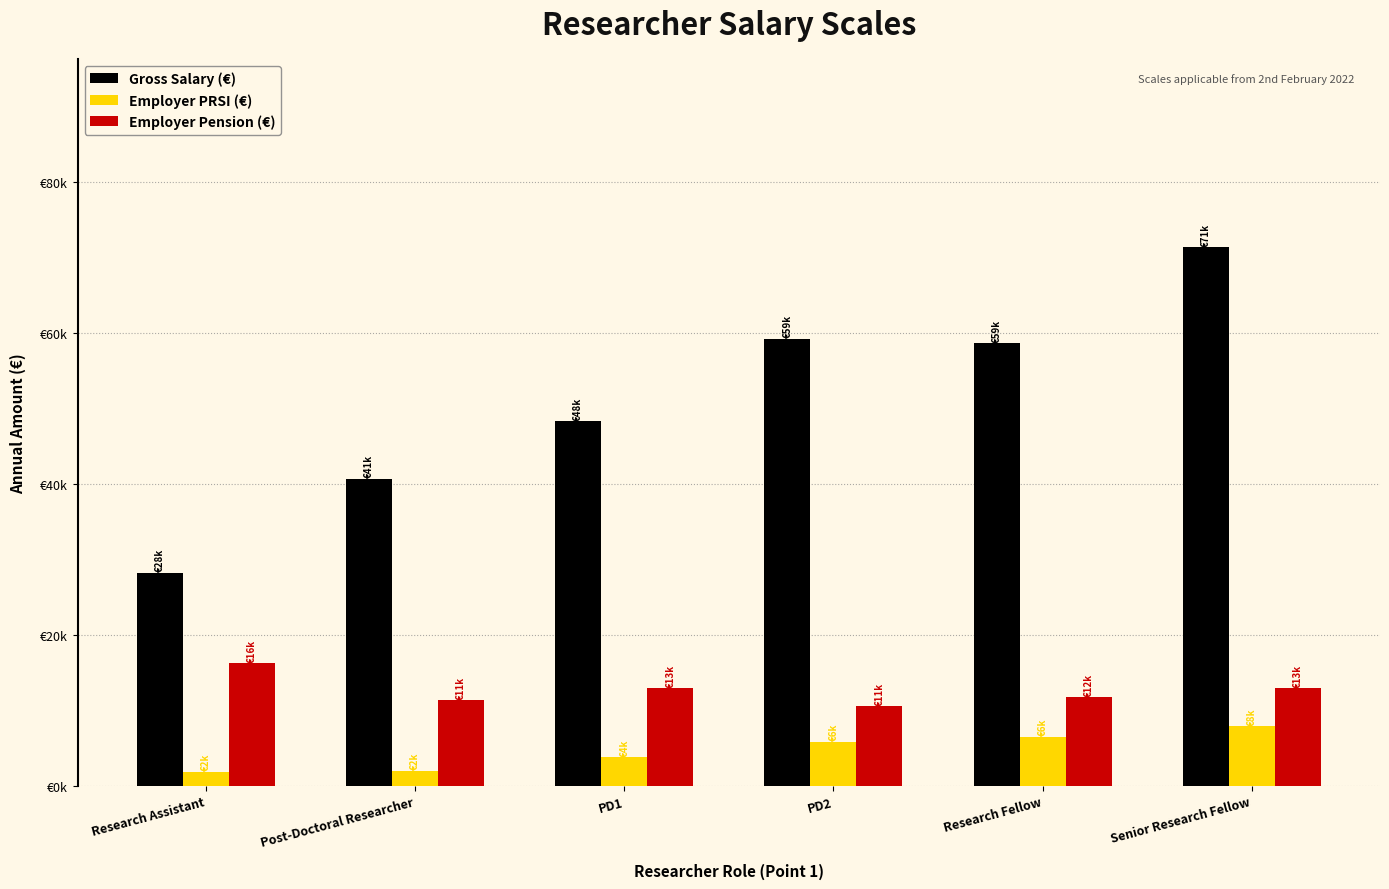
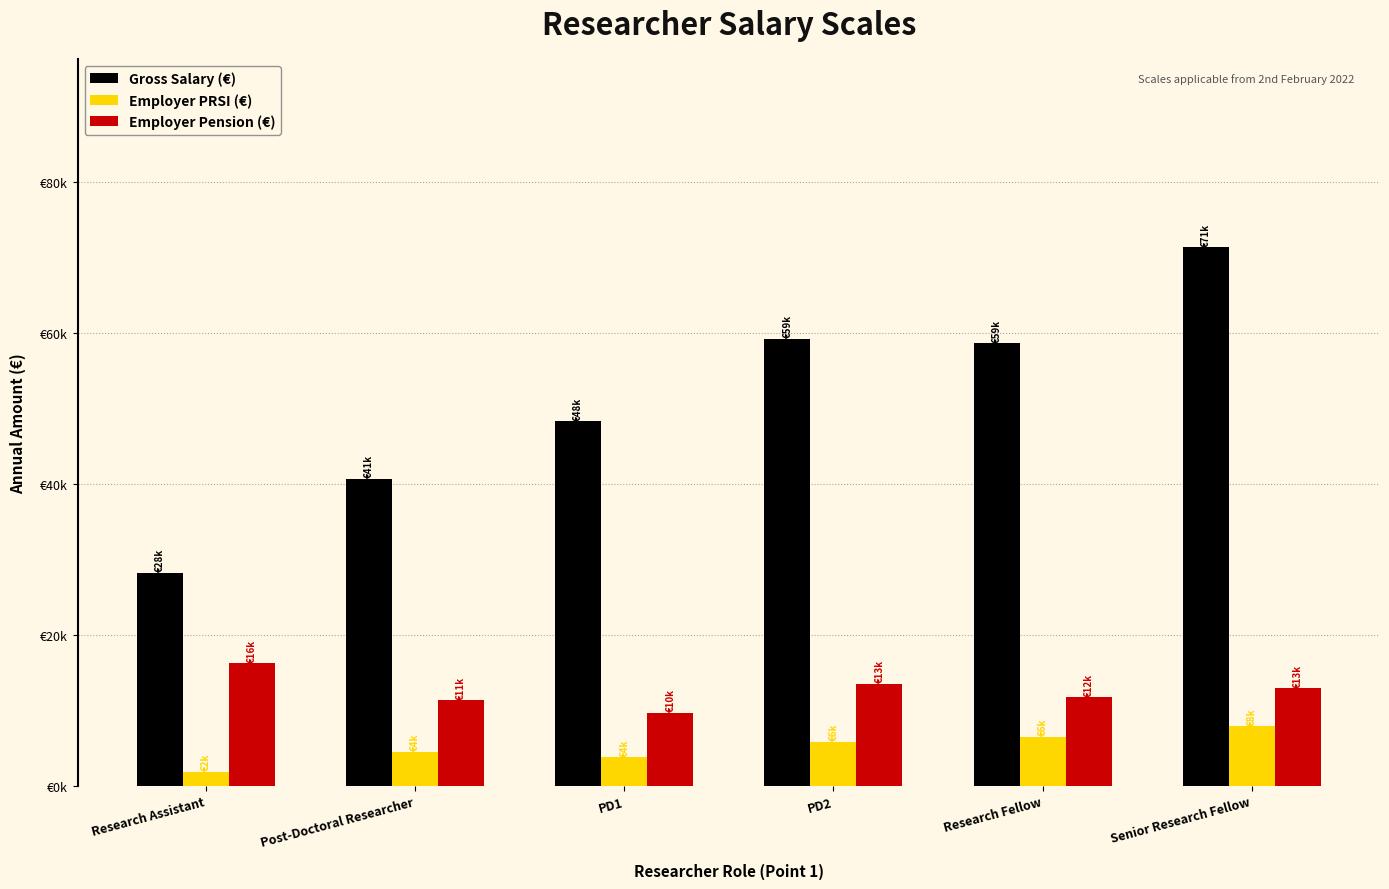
Employer PRSI (€), Post-Doctoral Researcher: €2k -> €4k
Employer Pension (€), PD1: €13k -> €10k
Employer Pension (€), PD2: €11k -> €13k
